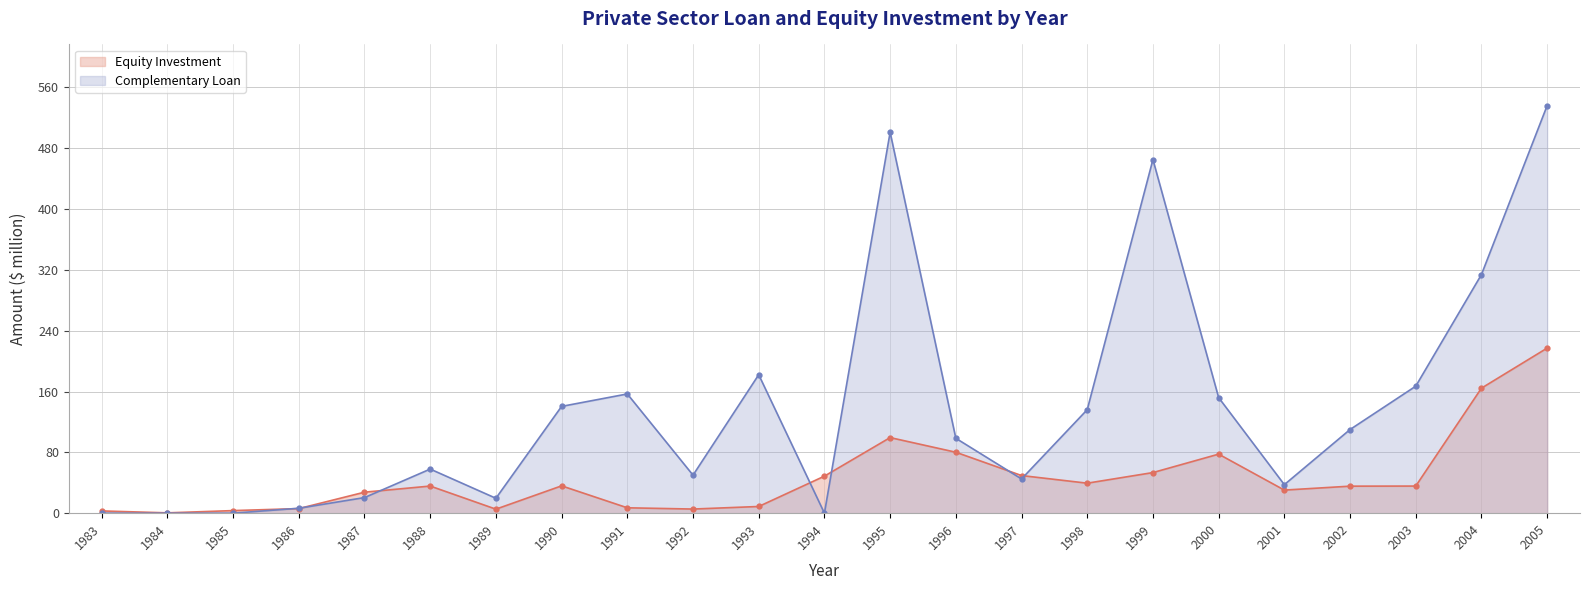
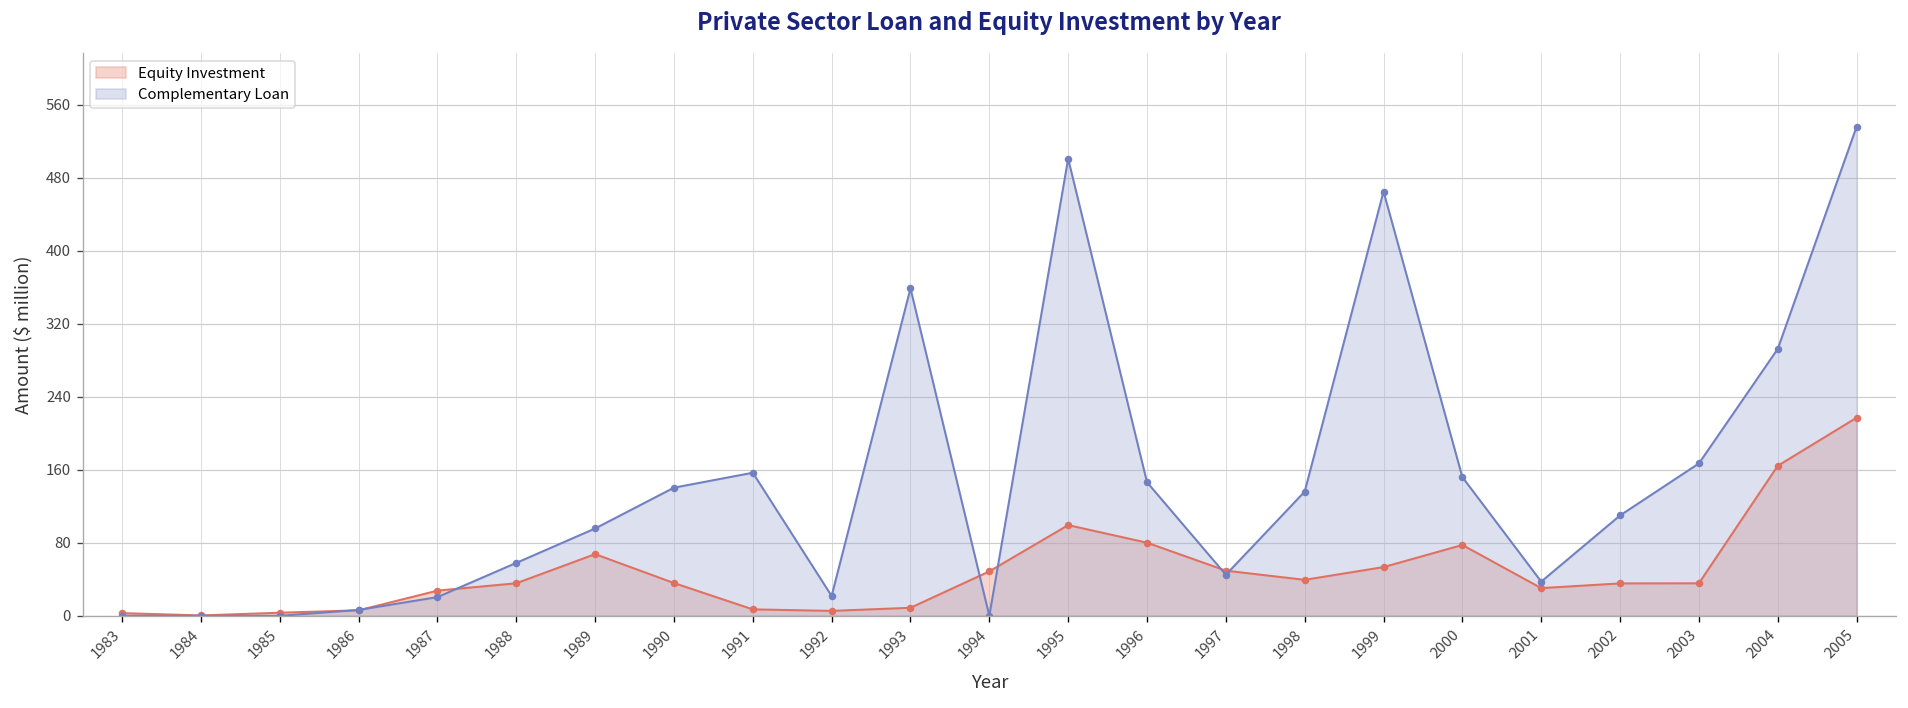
Equity Investment, 1989: 10 -> 70
Complementary Loan, 1989: 20 -> 100
Complementary Loan, 1992: 50 -> 20
Complementary Loan, 1993: 180 -> 360
Complementary Loan, 1996: 100 -> 150
Complementary Loan, 2004: 310 -> 290
